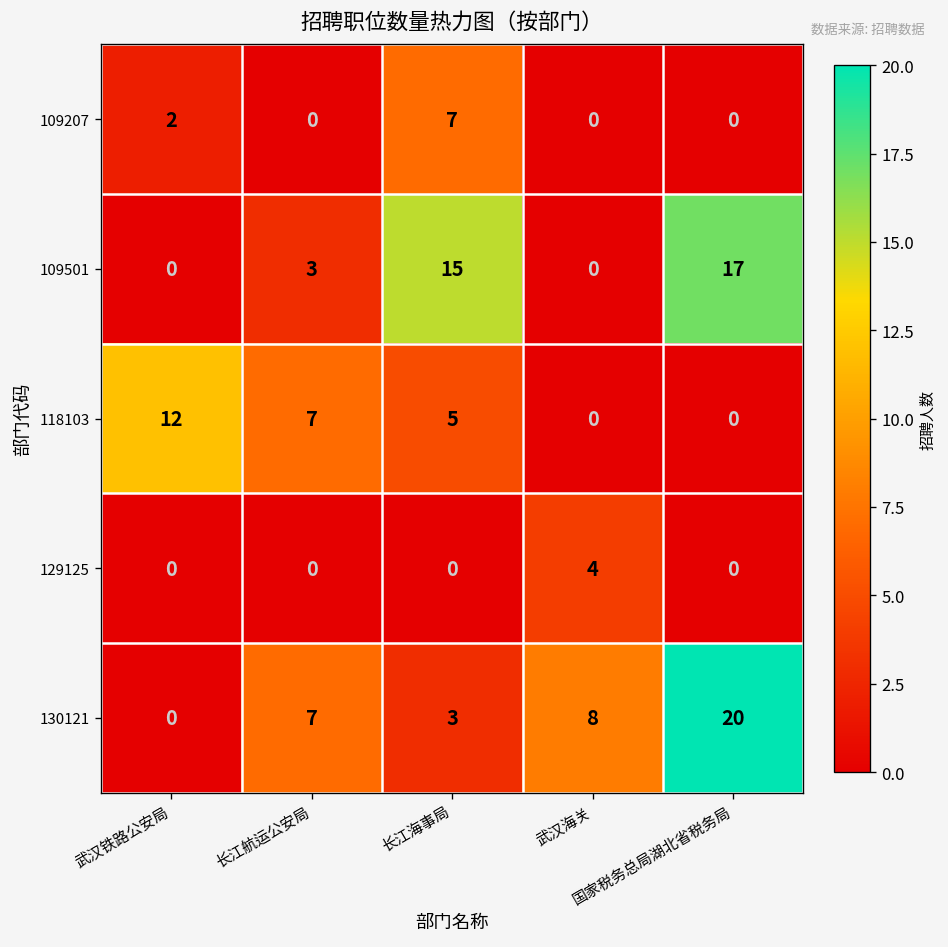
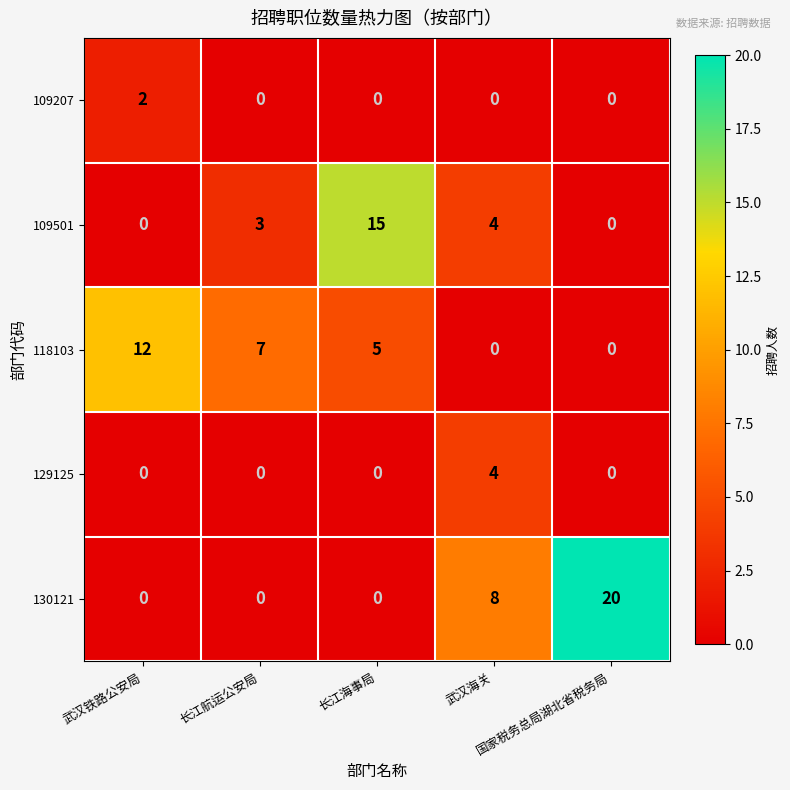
109207, 长江海事局: 7 -> 0
109501, 武汉海关: 0 -> 4
109501, 国家税务总局湖北省税务局: 17 -> 0
130121, 长江航运公安局: 7 -> 0
130121, 长江海事局: 3 -> 0
